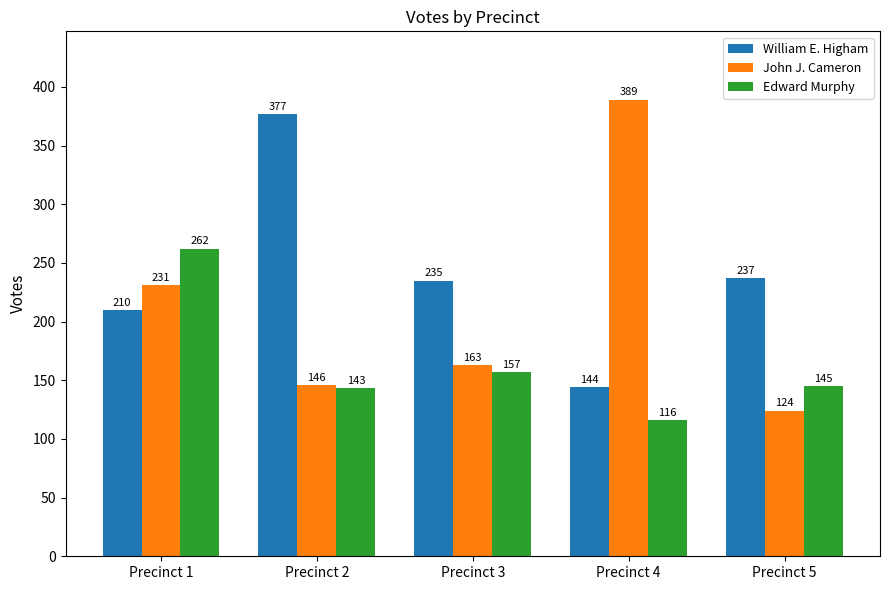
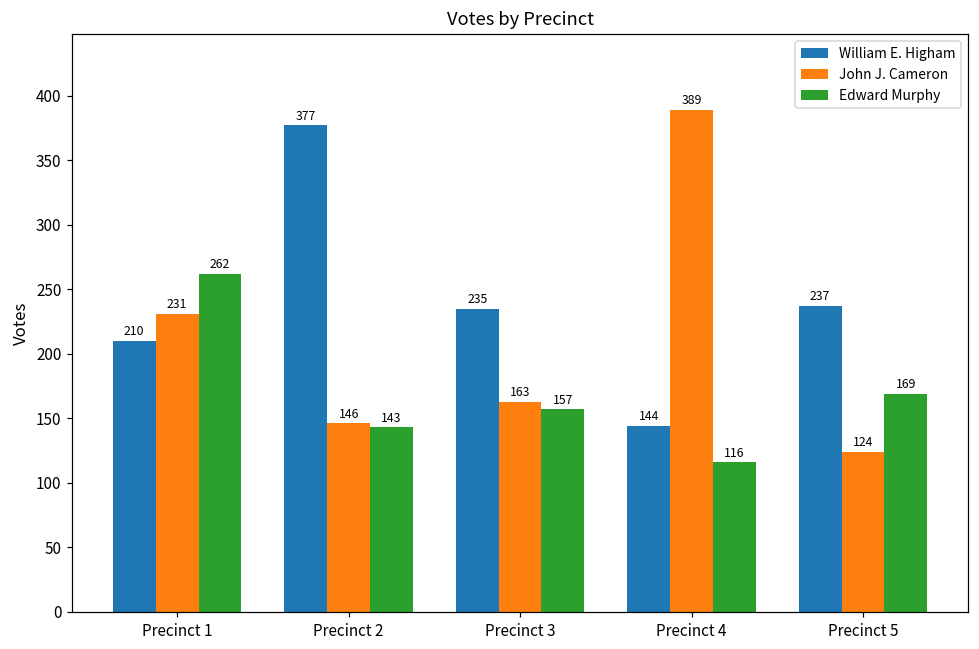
Edward Murphy, Precinct 5: 145 -> 169
